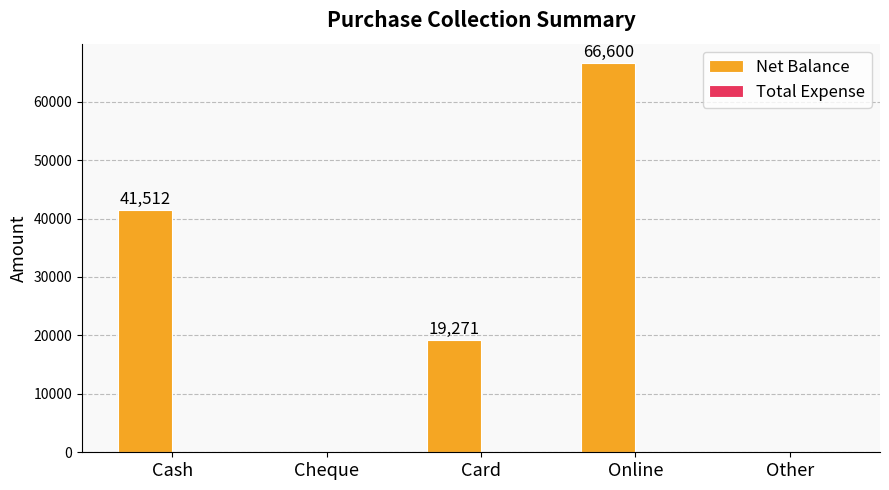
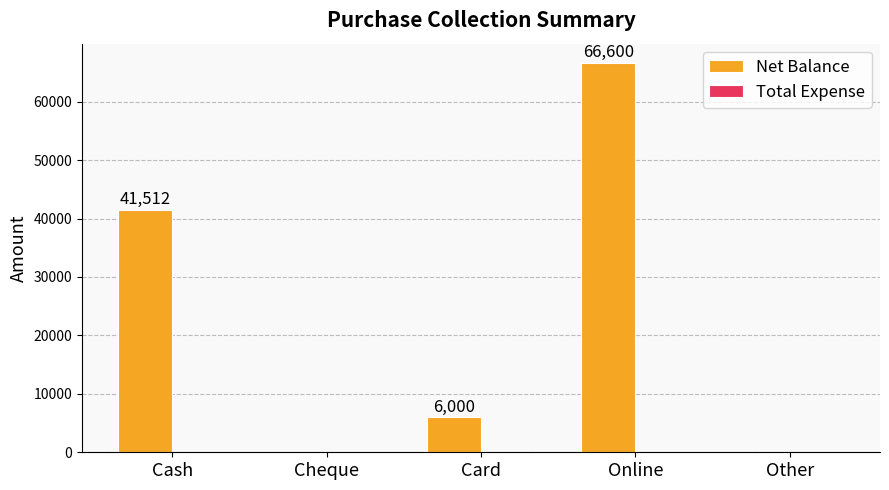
Net Balance, Card: 19,271 -> 6,000
